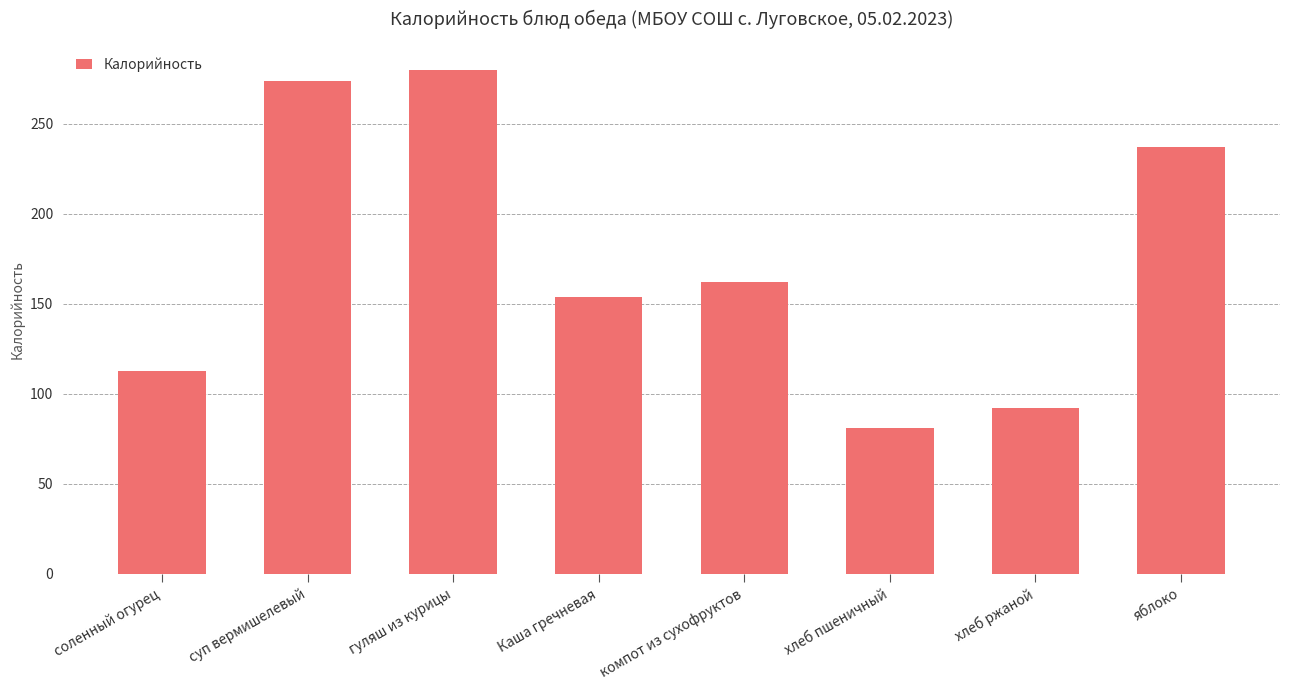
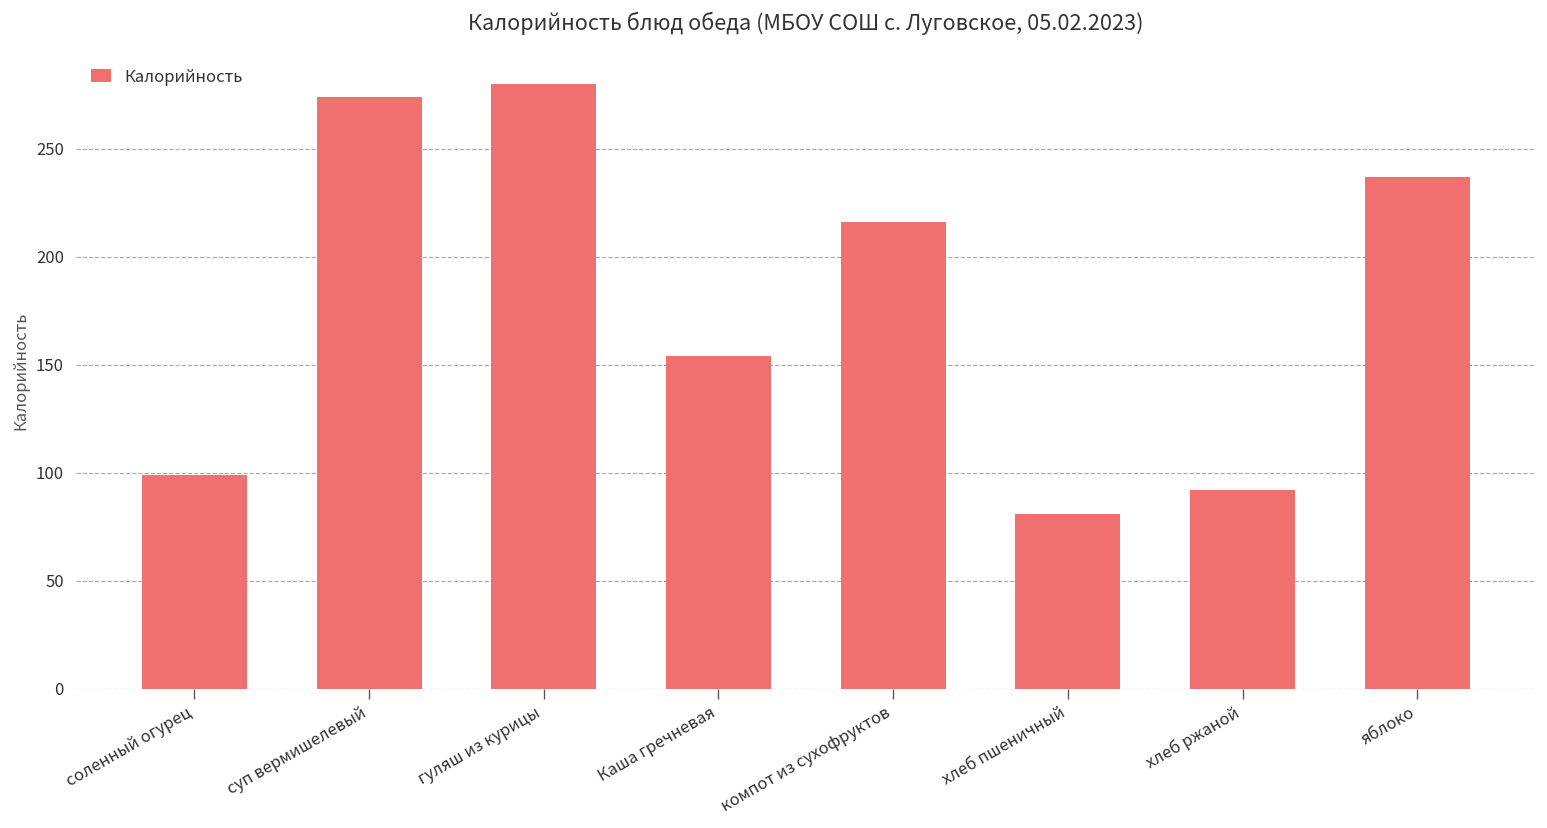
соленный огурец: 113 -> 99
компот из сухофруктов: 162 -> 216
